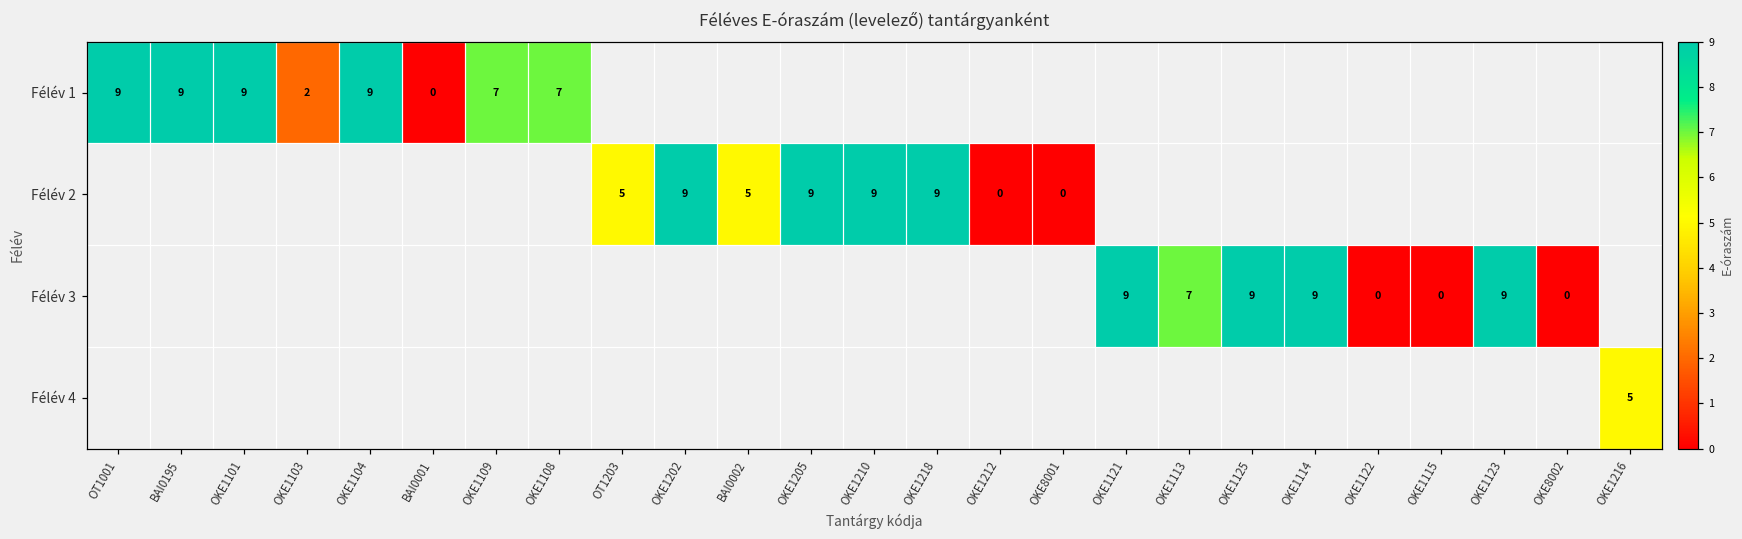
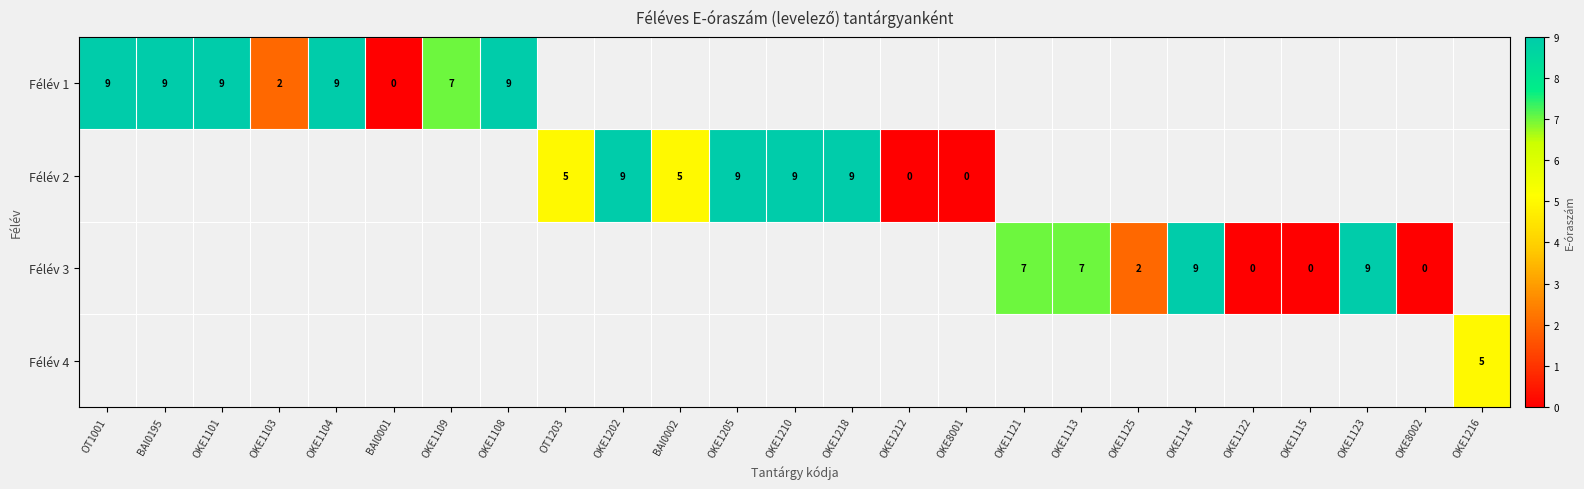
Félév 1, OKE1108: 7 -> 9
Félév 3, OKE1121: 9 -> 7
Félév 3, OKE1125: 9 -> 2
